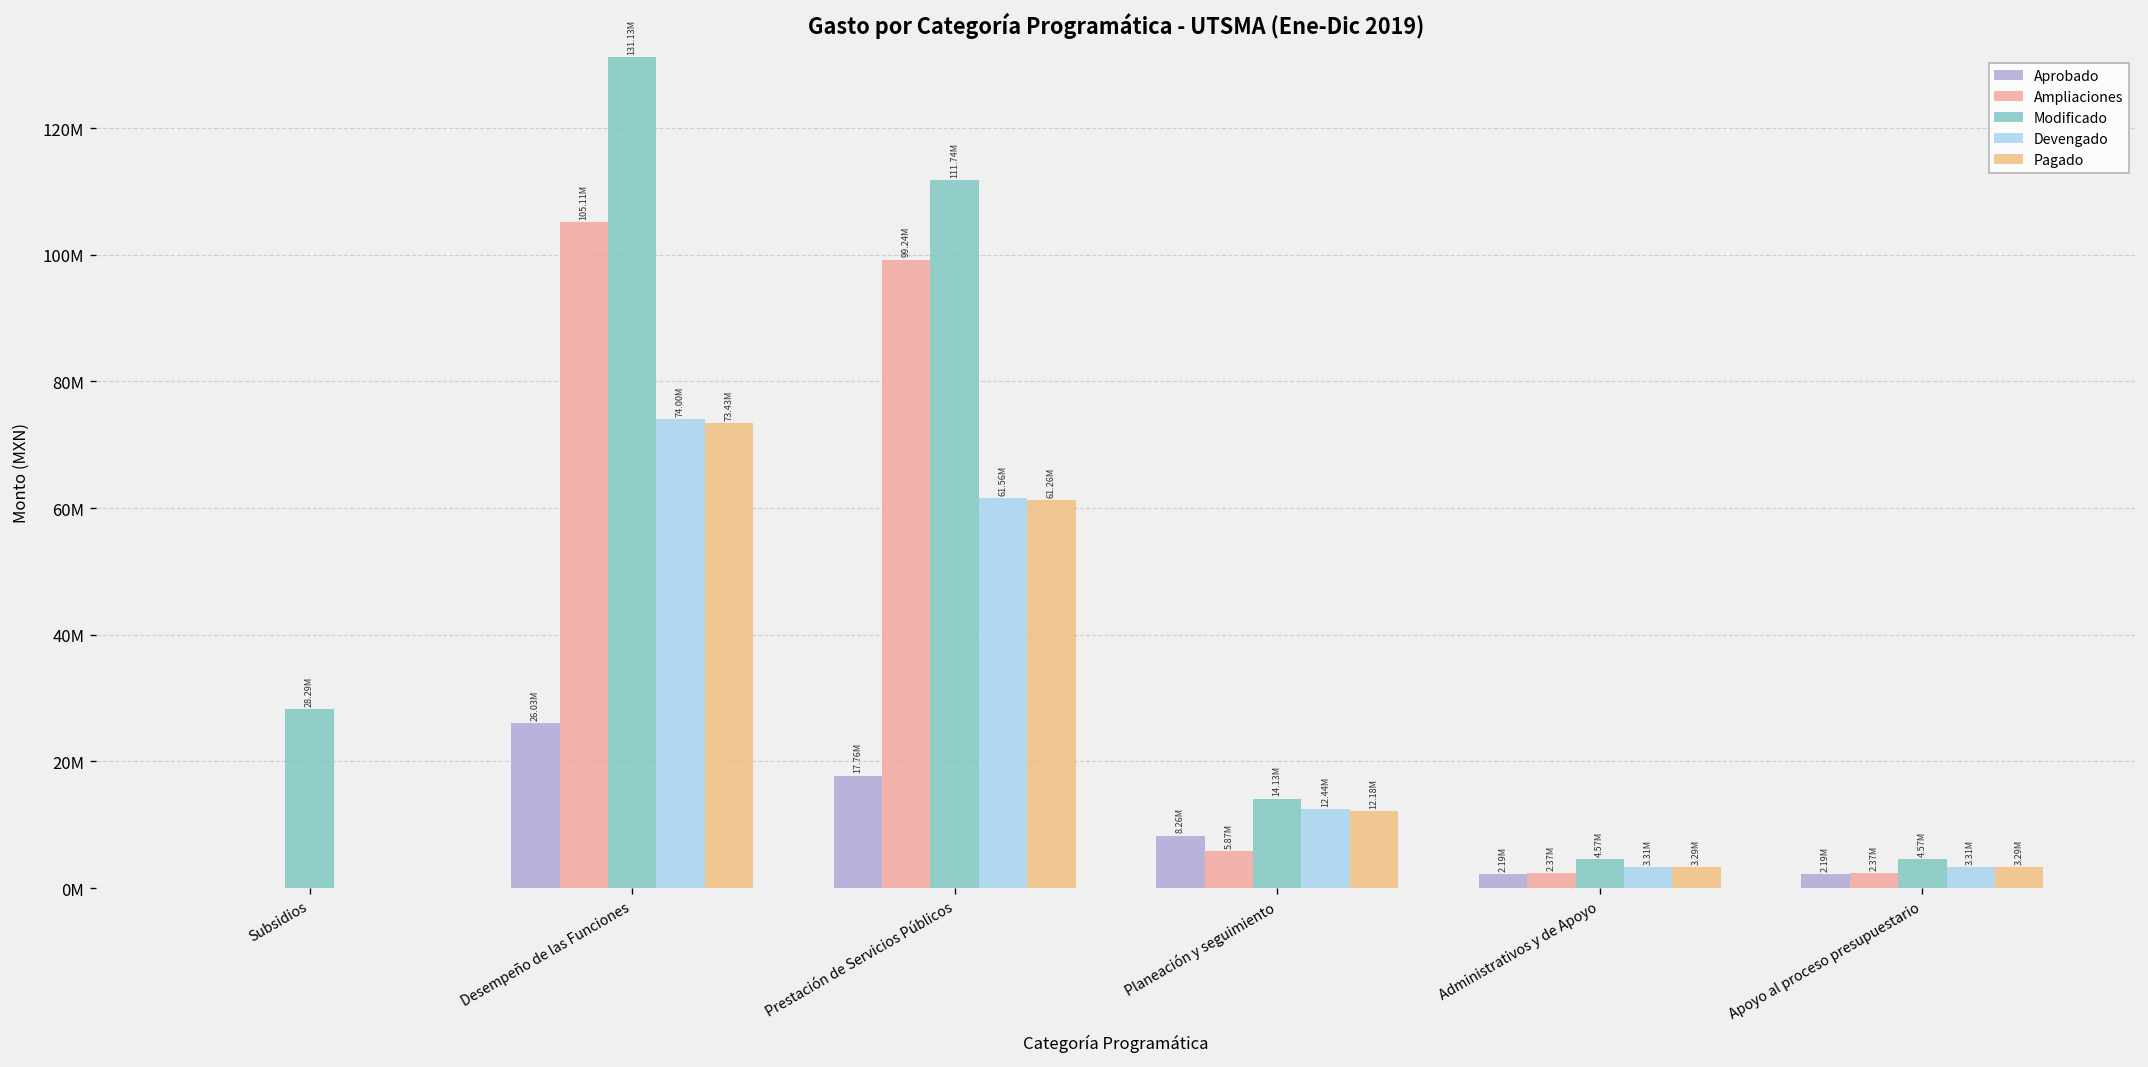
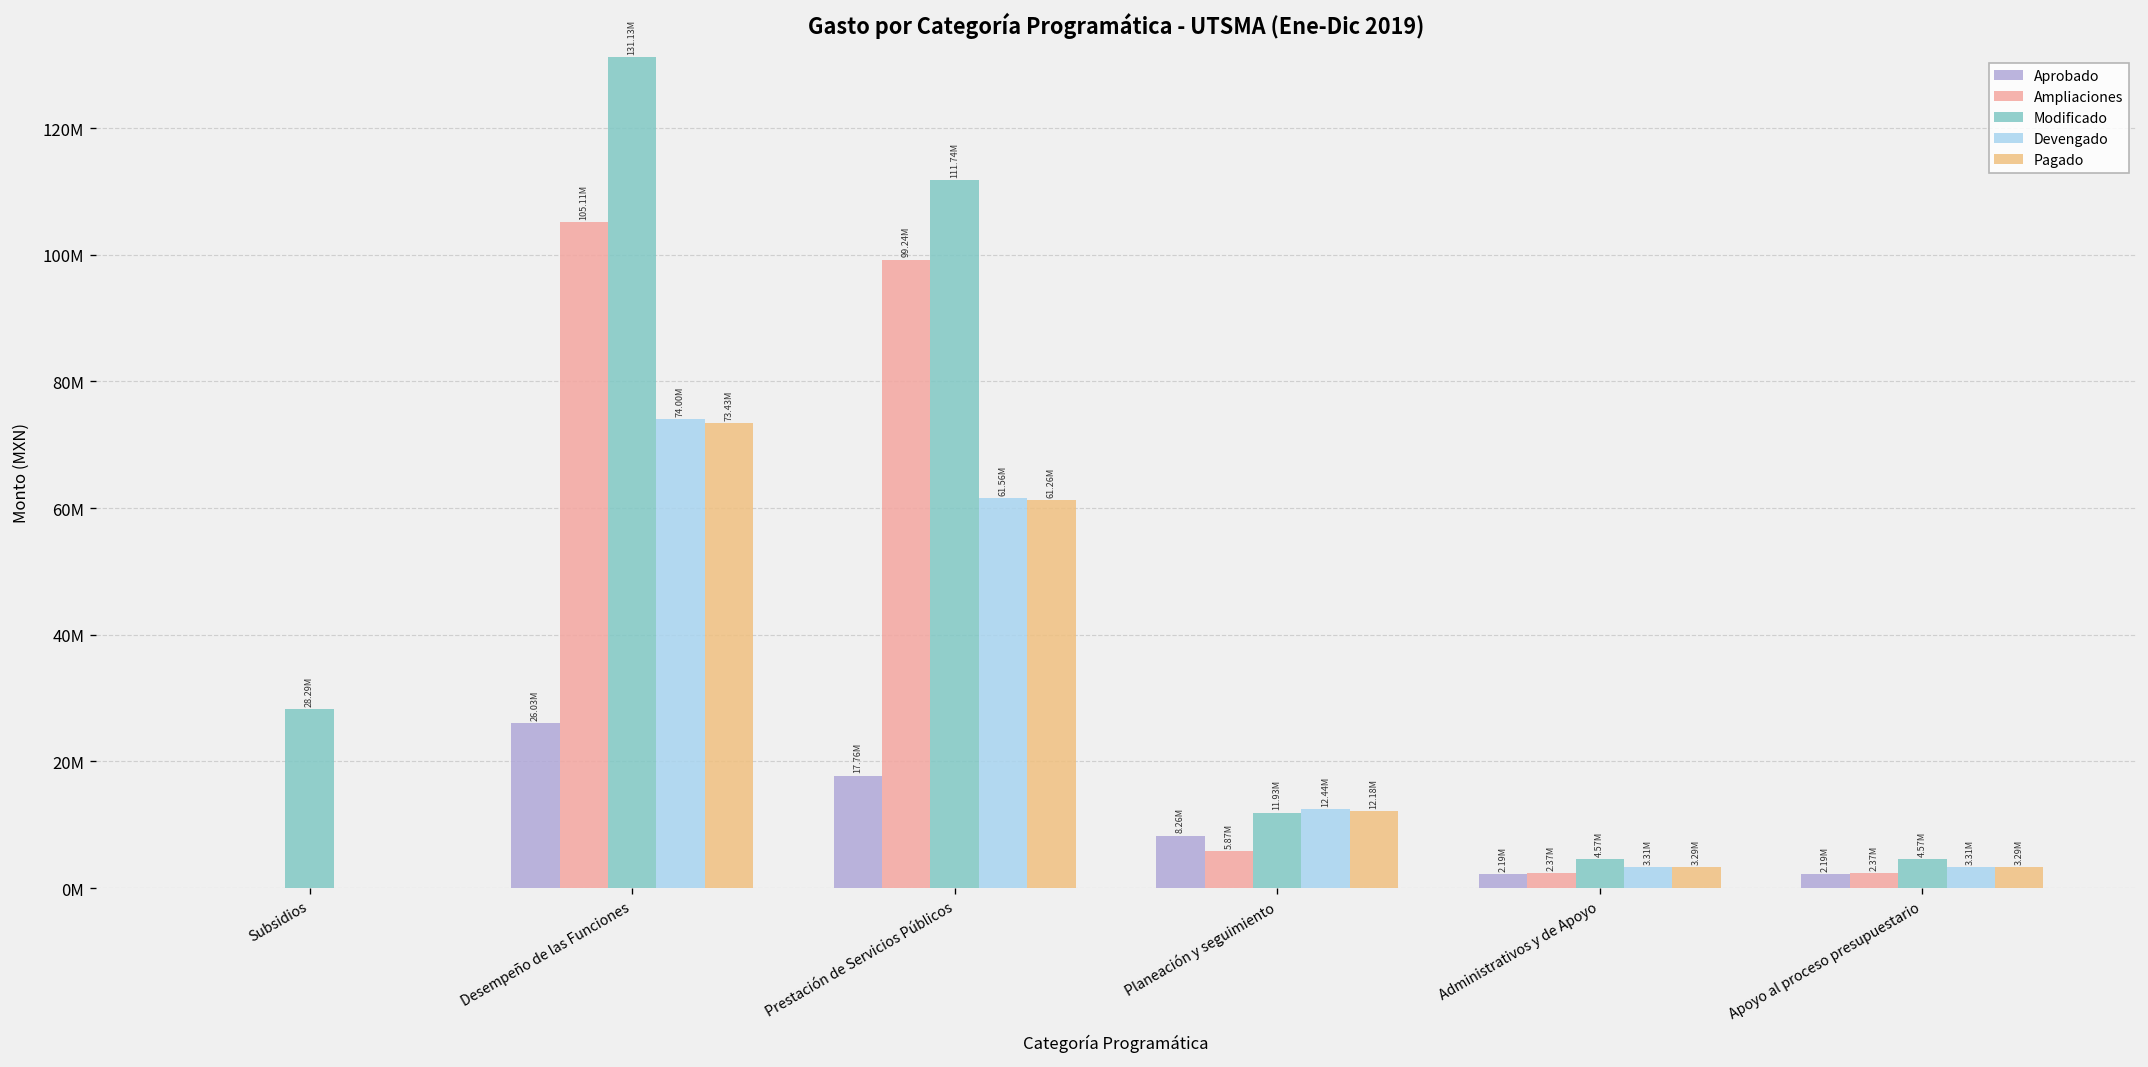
Modificado, Planeación y seguimiento: 14.13M -> 11.93M
